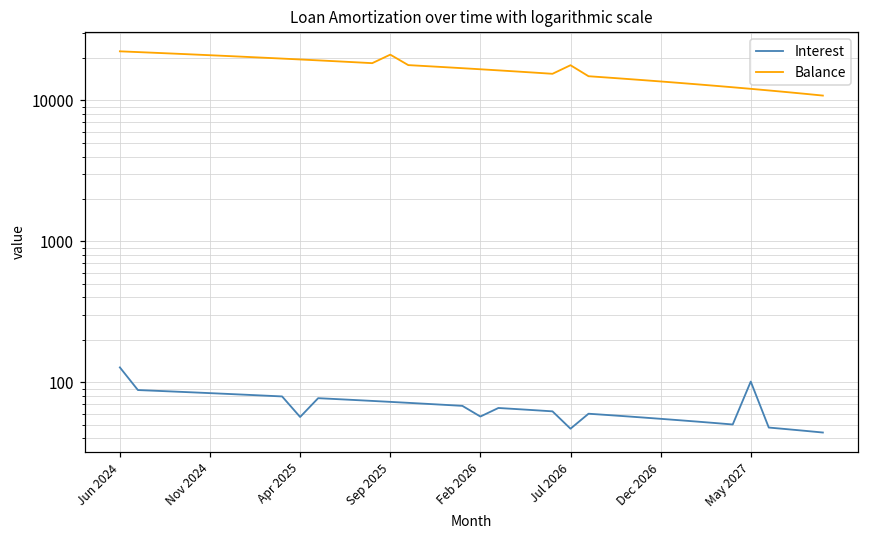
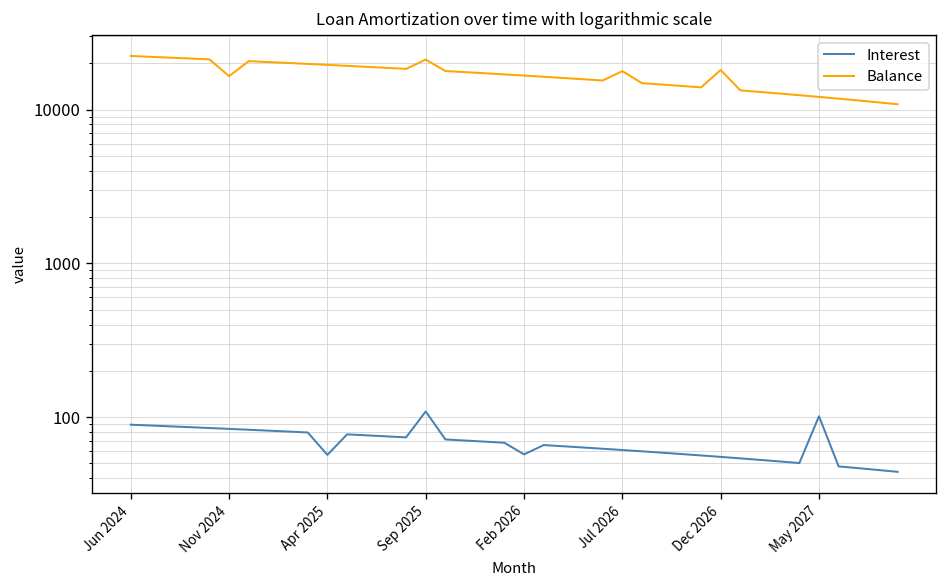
Interest, Jun 2024: 130 -> 90
Balance, Nov 2024: 21000 -> 16000
Interest, Sep 2025: 70 -> 110
Interest, Jul 2026: 47 -> 60
Balance, Dec 2026: 14000 -> 18000
